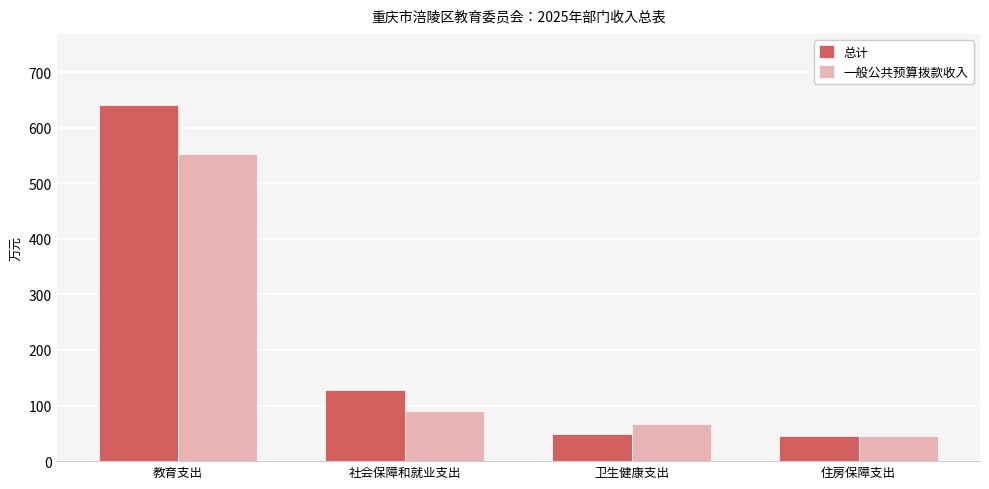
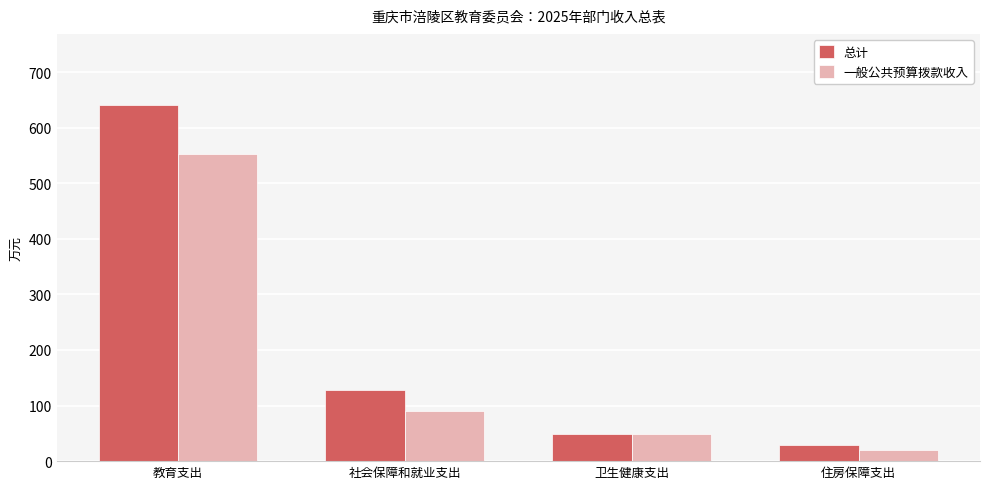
一般公共预算拨款收入, 卫生健康支出: 70 -> 50
总计, 住房保障支出: 50 -> 30
一般公共预算拨款收入, 住房保障支出: 50 -> 20
